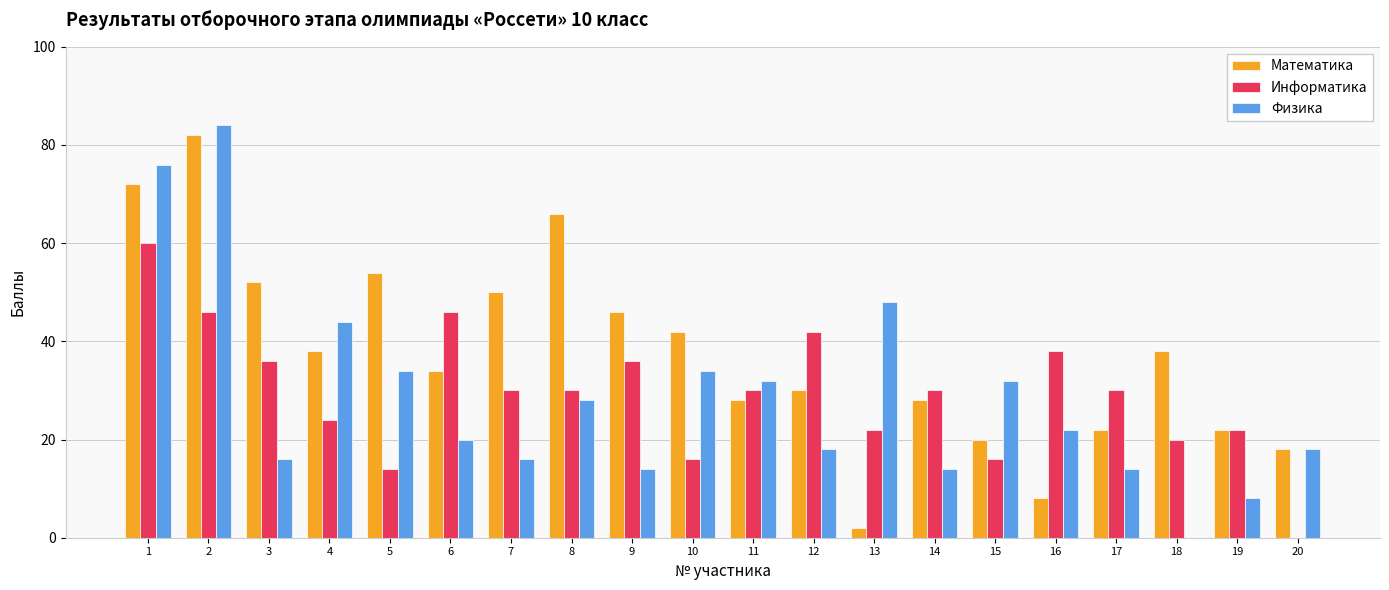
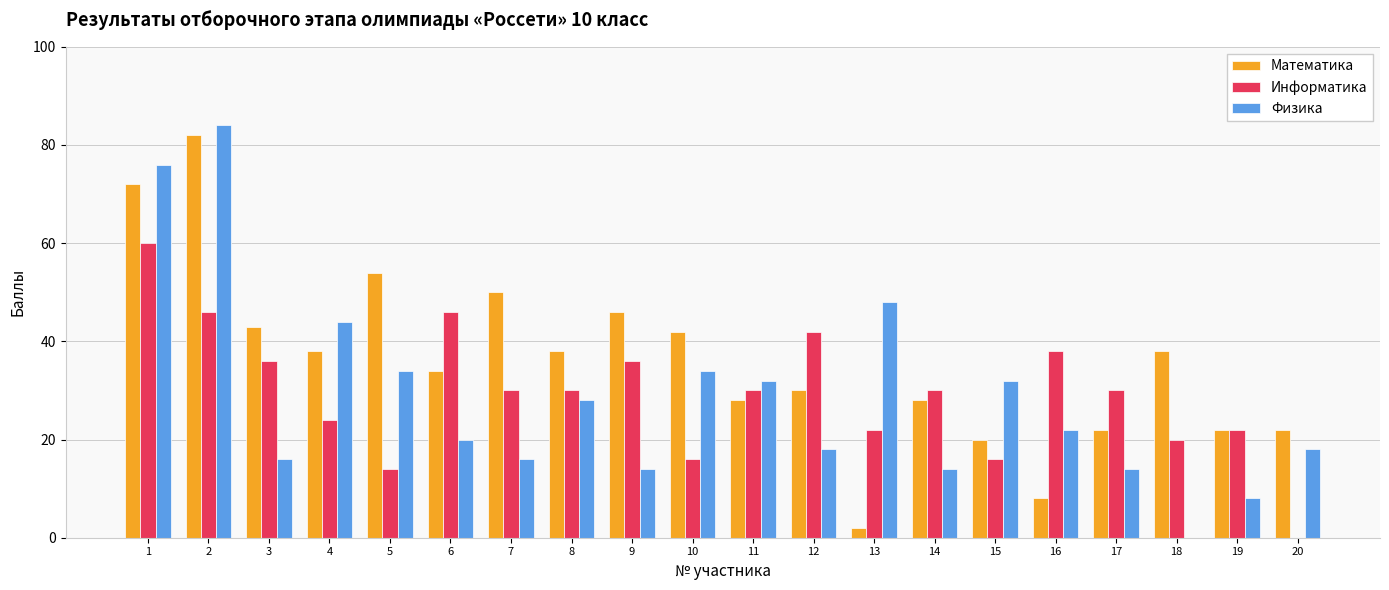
Математика, 3: 52 -> 43
Математика, 8: 66 -> 38
Математика, 20: 18 -> 22
